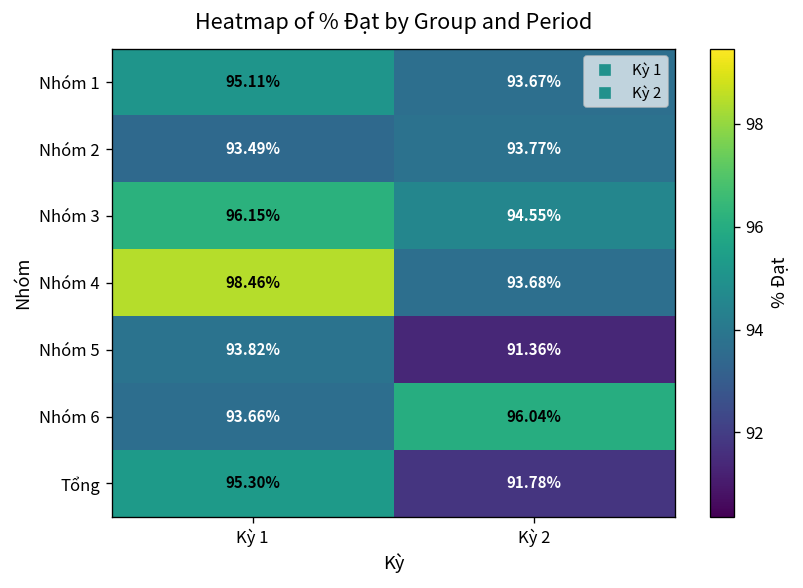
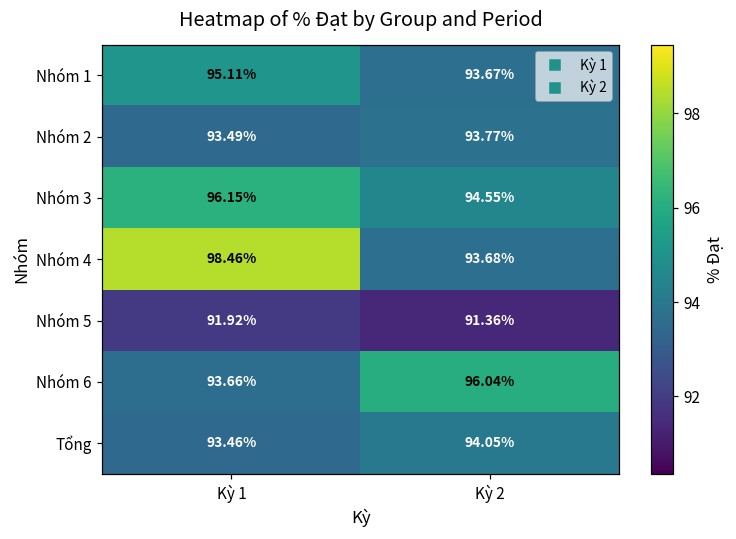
Nhóm 5, Kỳ 1: 93.82% -> 91.92%
Tổng, Kỳ 1: 95.30% -> 93.46%
Tổng, Kỳ 2: 91.78% -> 94.05%
